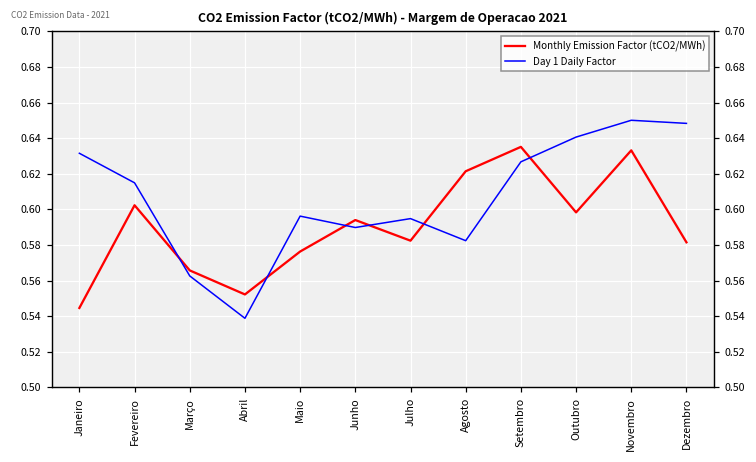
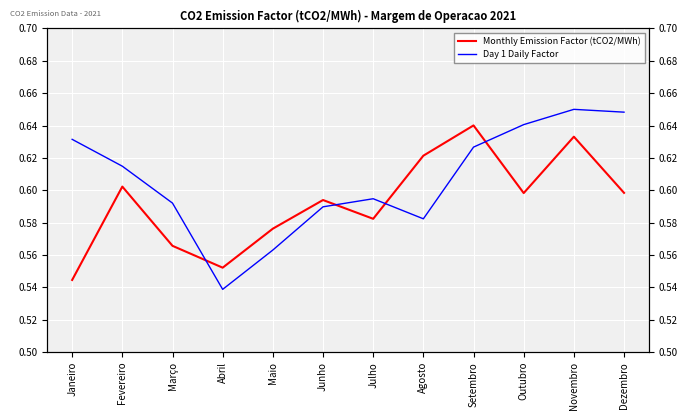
Day 1 Daily Factor, Março: 0.563 -> 0.592
Day 1 Daily Factor, Maio: 0.596 -> 0.563
Monthly Emission Factor (tCO2/MWh), Setembro: 0.635 -> 0.640
Monthly Emission Factor (tCO2/MWh), Dezembro: 0.581 -> 0.598
